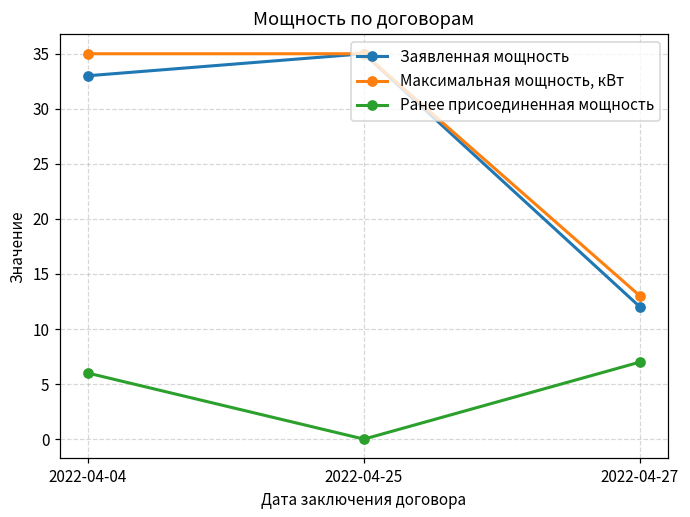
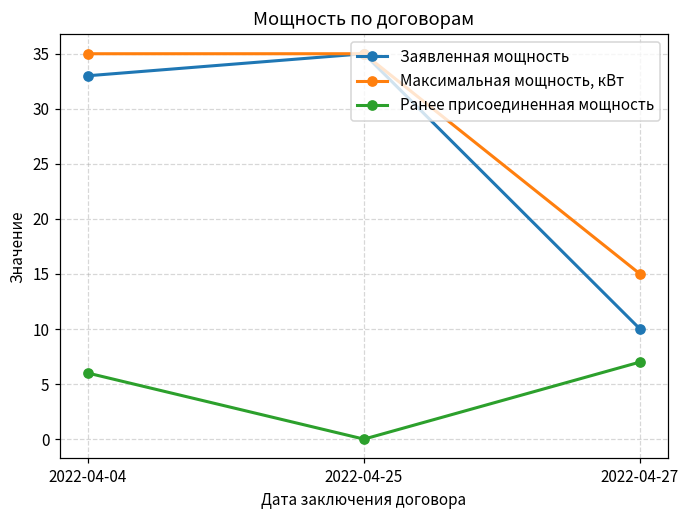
Заявленная мощность, 2022-04-27: 12 -> 10
Максимальная мощность, кВт, 2022-04-27: 13 -> 15
